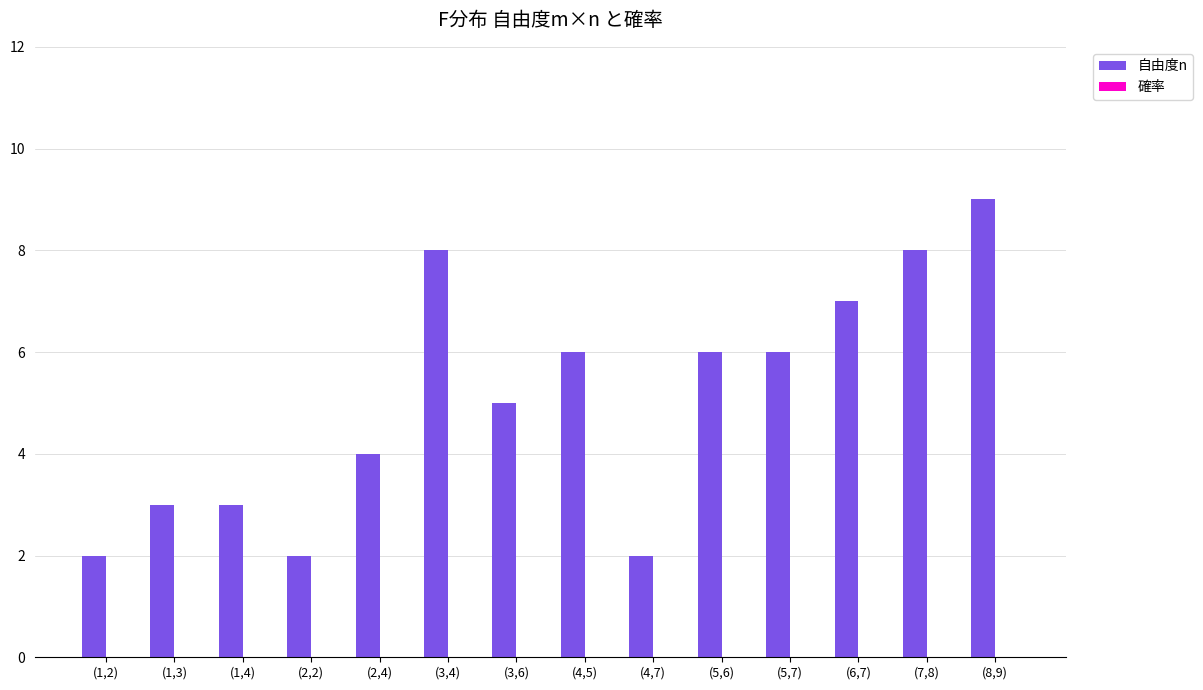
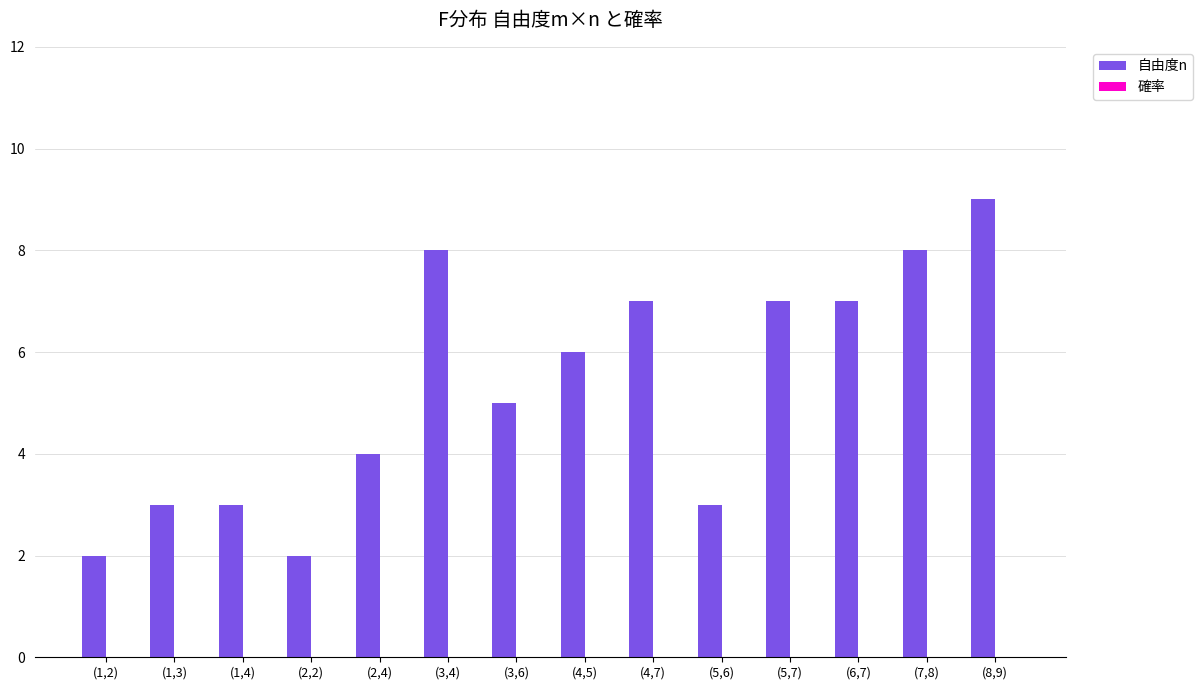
自由度n, (4,7): 2 -> 7
自由度n, (5,6): 6 -> 3
自由度n, (5,7): 6 -> 7
